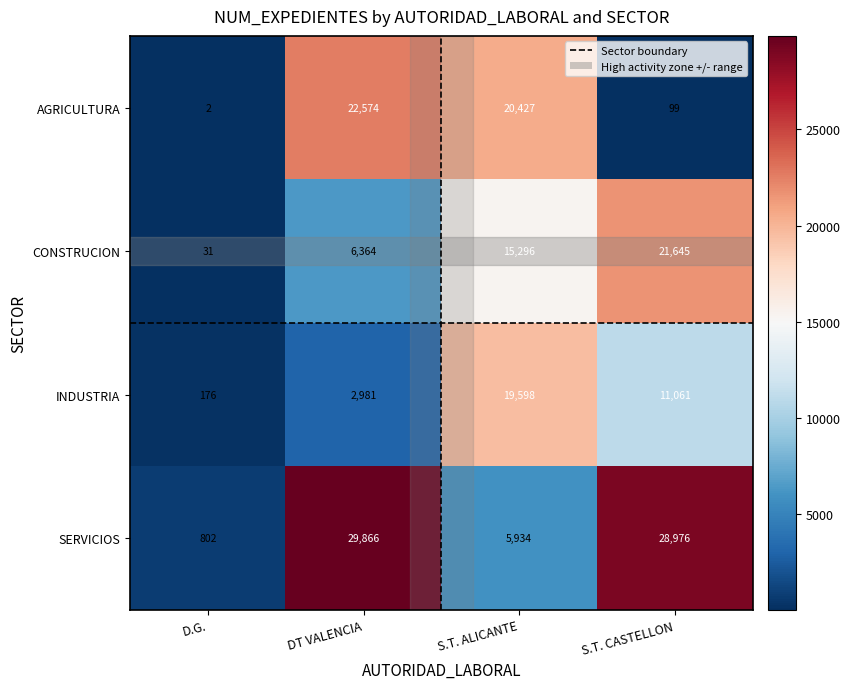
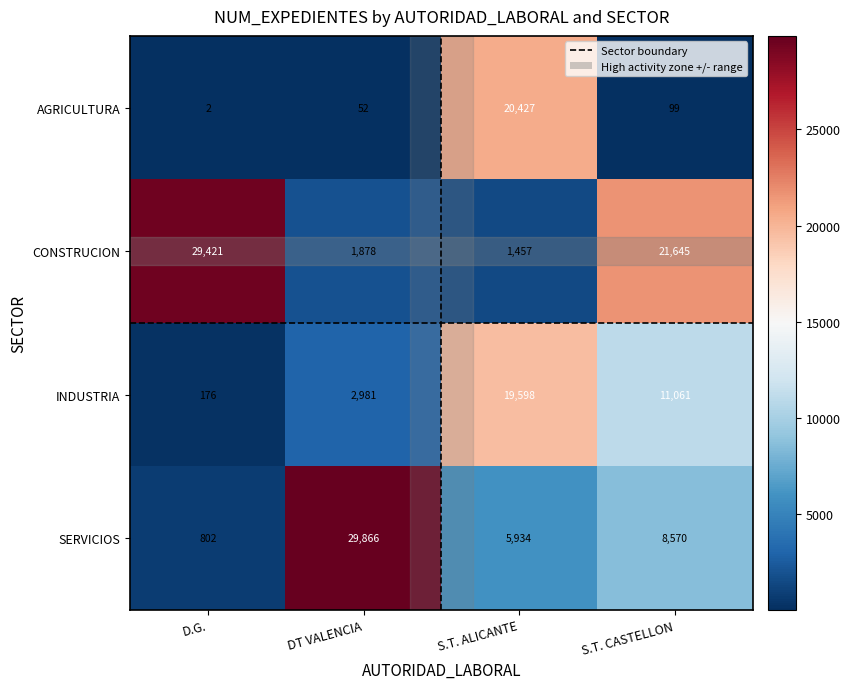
AGRICULTURA, DT VALENCIA: 22,574 -> 52
CONSTRUCION, D.G.: 31 -> 29,421
CONSTRUCION, DT VALENCIA: 6,364 -> 1,878
CONSTRUCION, S.T. ALICANTE: 15,296 -> 1,457
SERVICIOS, S.T. CASTELLON: 28,976 -> 8,570
